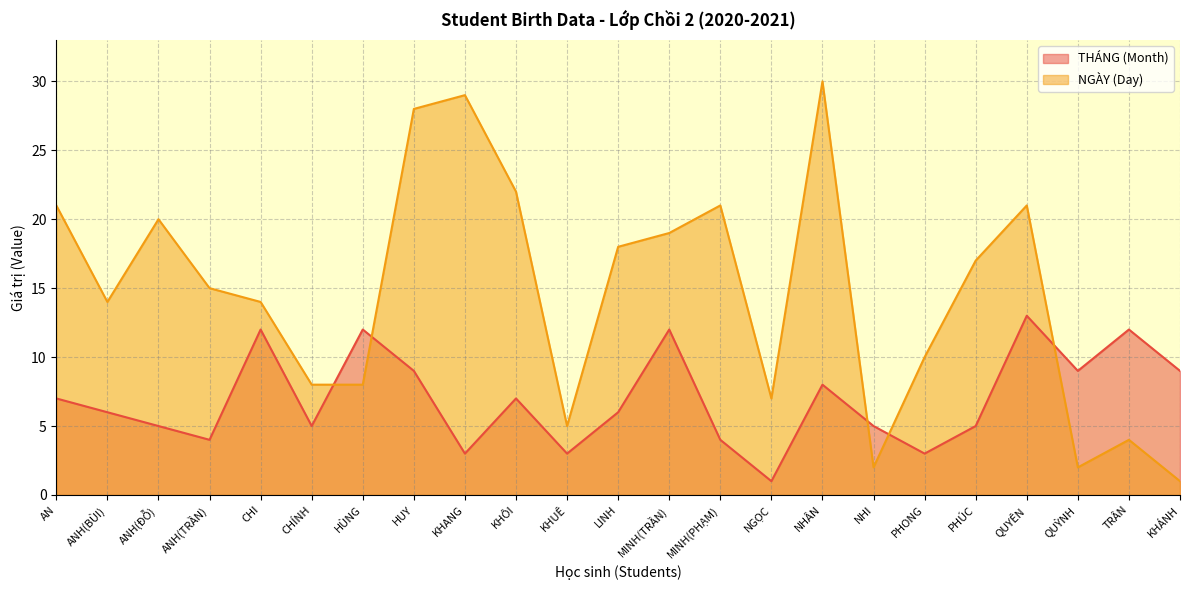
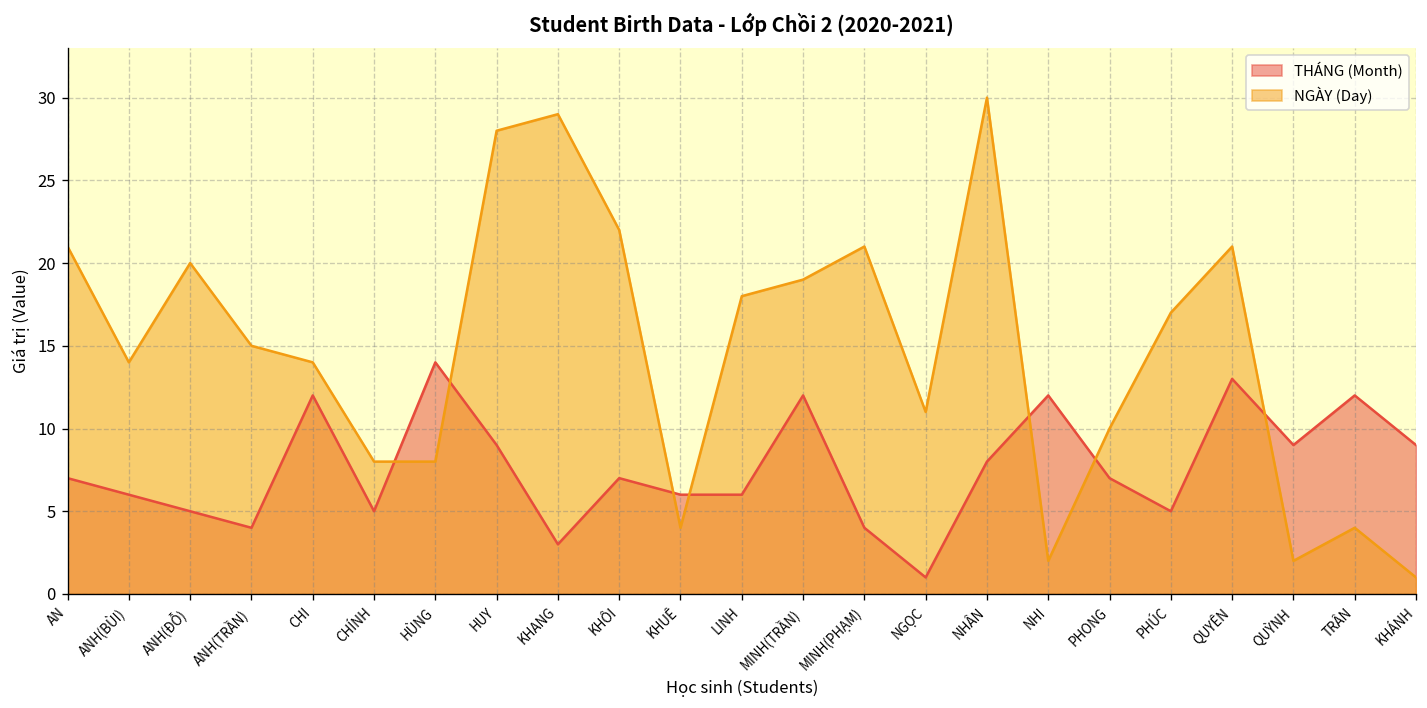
THÁNG (Month), HÙNG: 12 -> 14
THÁNG (Month), KHUÊ: 3 -> 6
NGÀY (Day), KHUÊ: 5 -> 4
NGÀY (Day), NGỌC: 7 -> 11
THÁNG (Month), NHI: 5 -> 12
THÁNG (Month), PHONG: 3 -> 7
